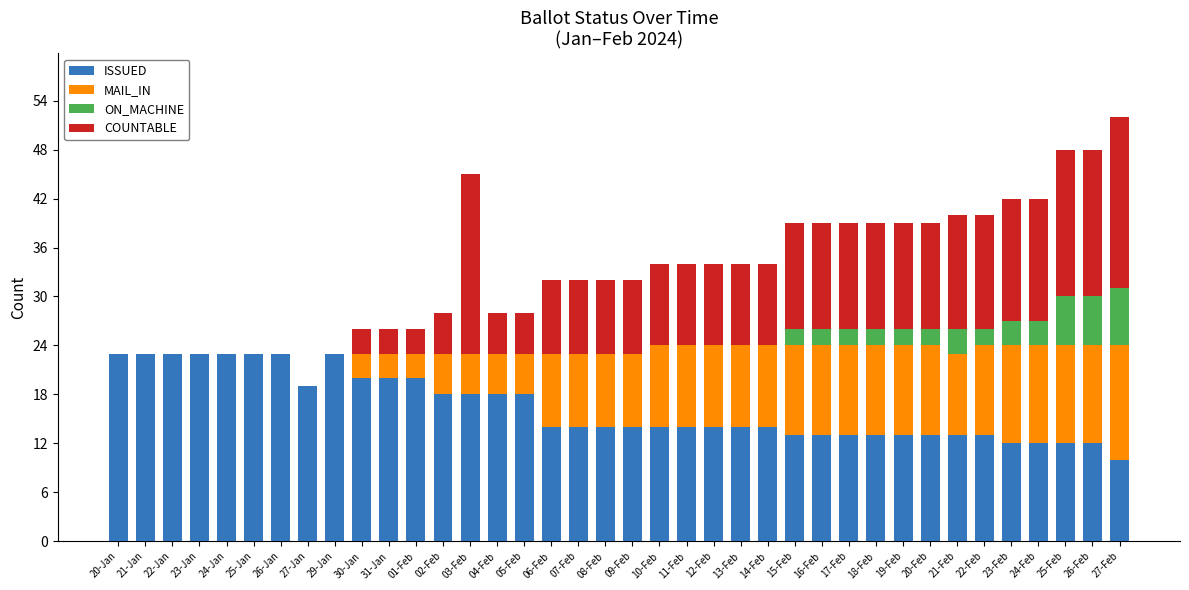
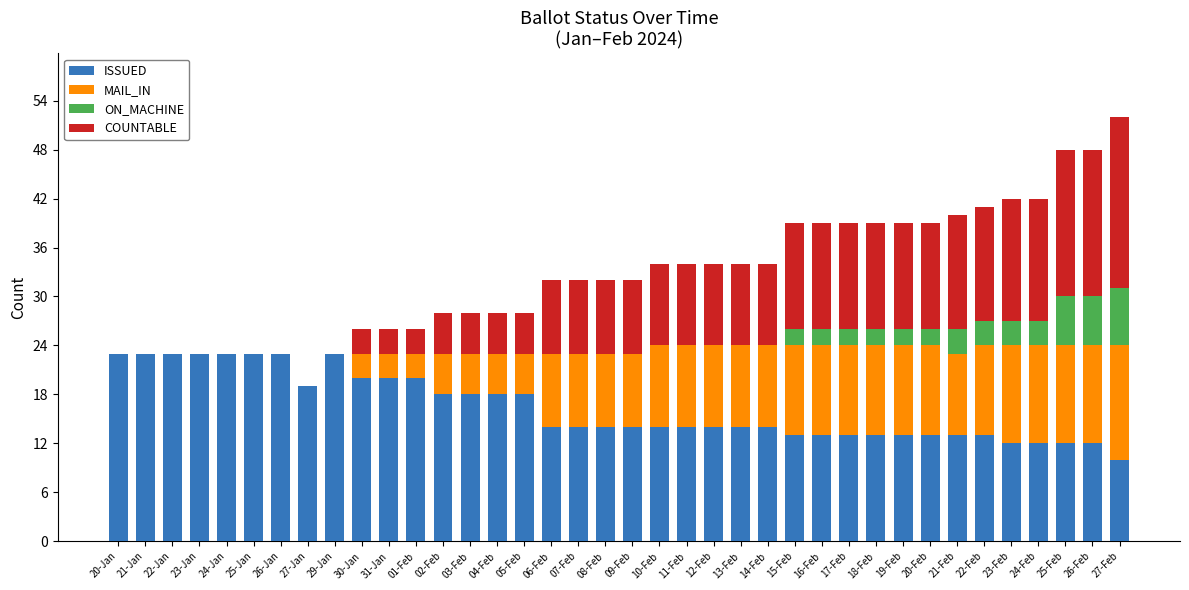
COUNTABLE, 03-Feb: 22 -> 5
ON_MACHINE, 22-Feb: 2 -> 3
